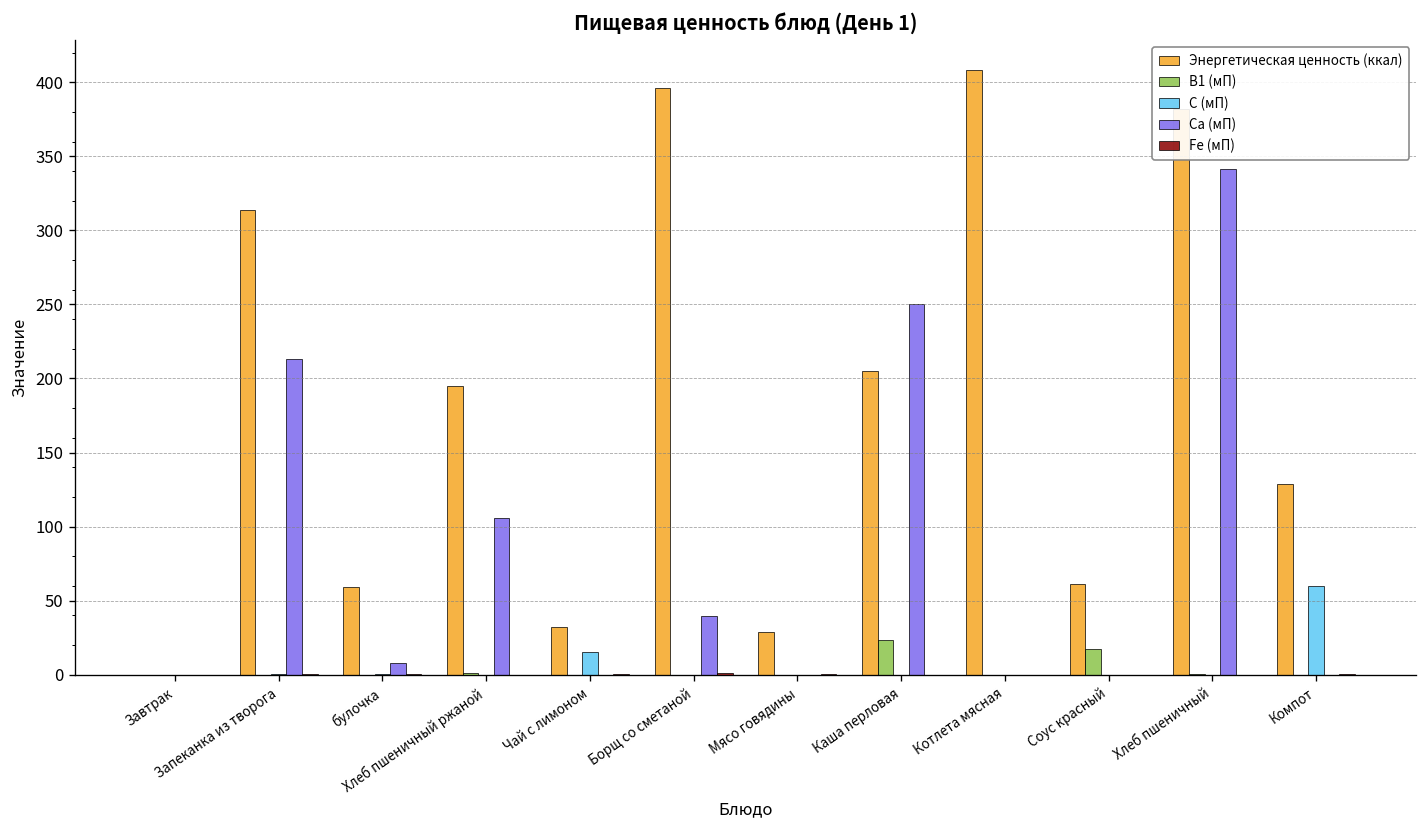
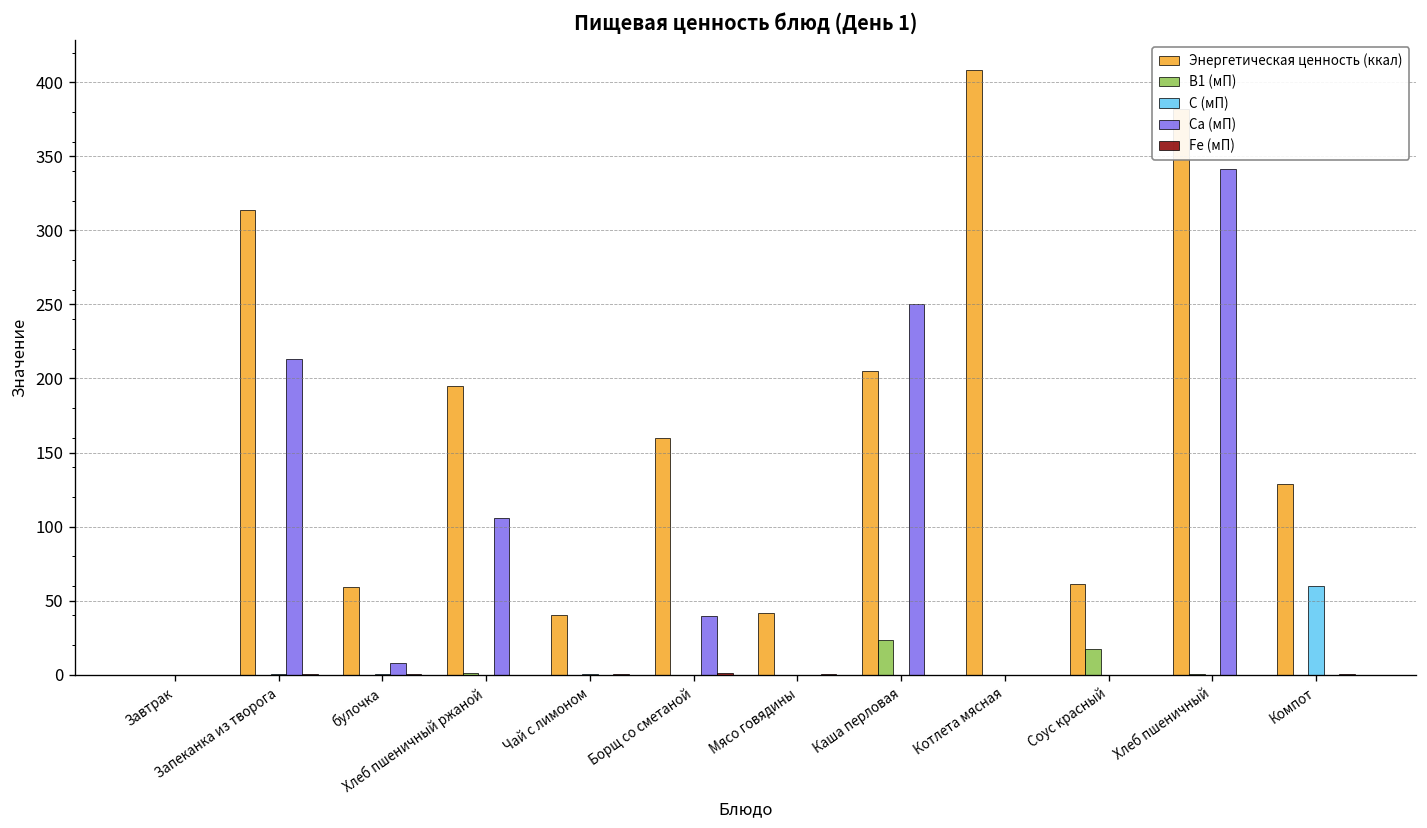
Энергетическая ценность (ккал), Чай с лимоном: 32 -> 40
С (мП), Чай с лимоном: 15 -> 1
Энергетическая ценность (ккал), Борщ со сметаной: 396 -> 160
Энергетическая ценность (ккал), Мясо говядины: 29 -> 42
